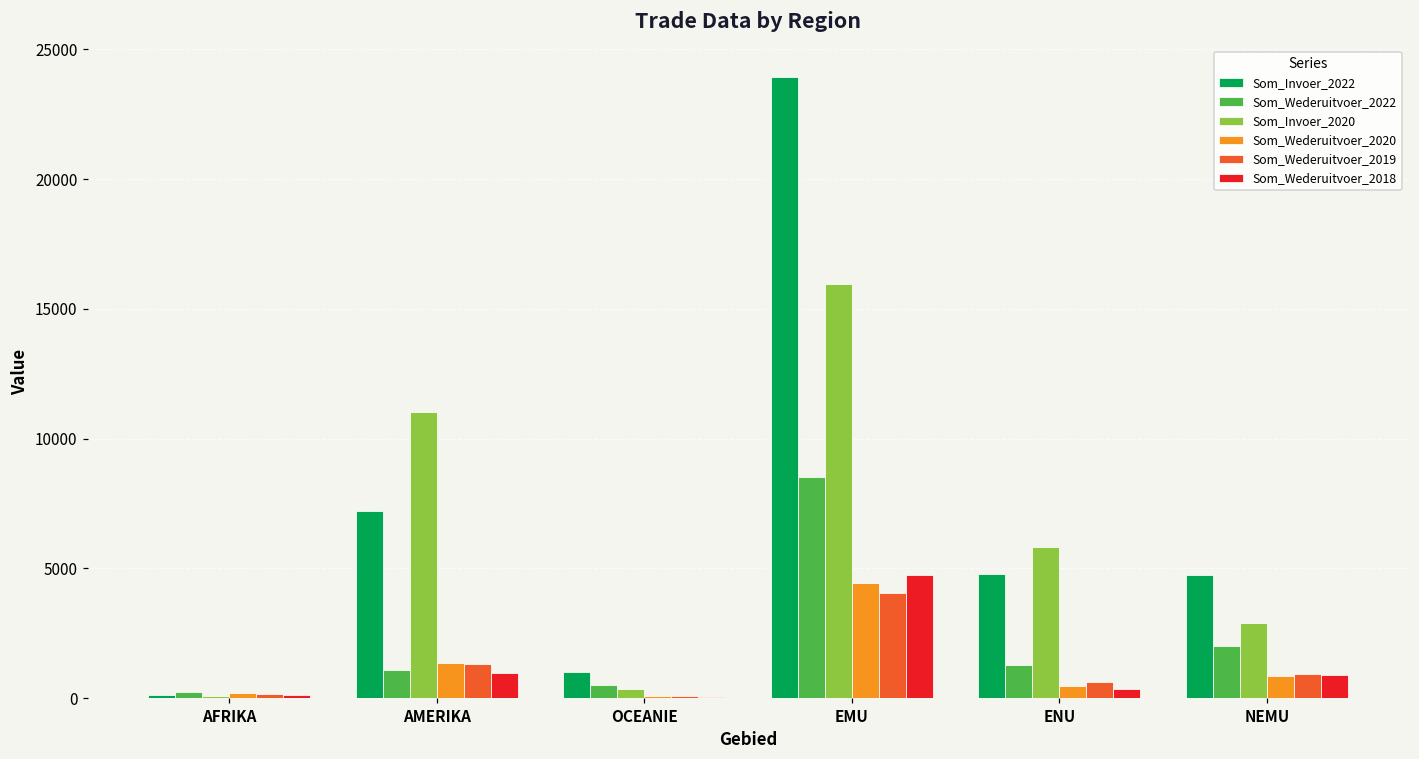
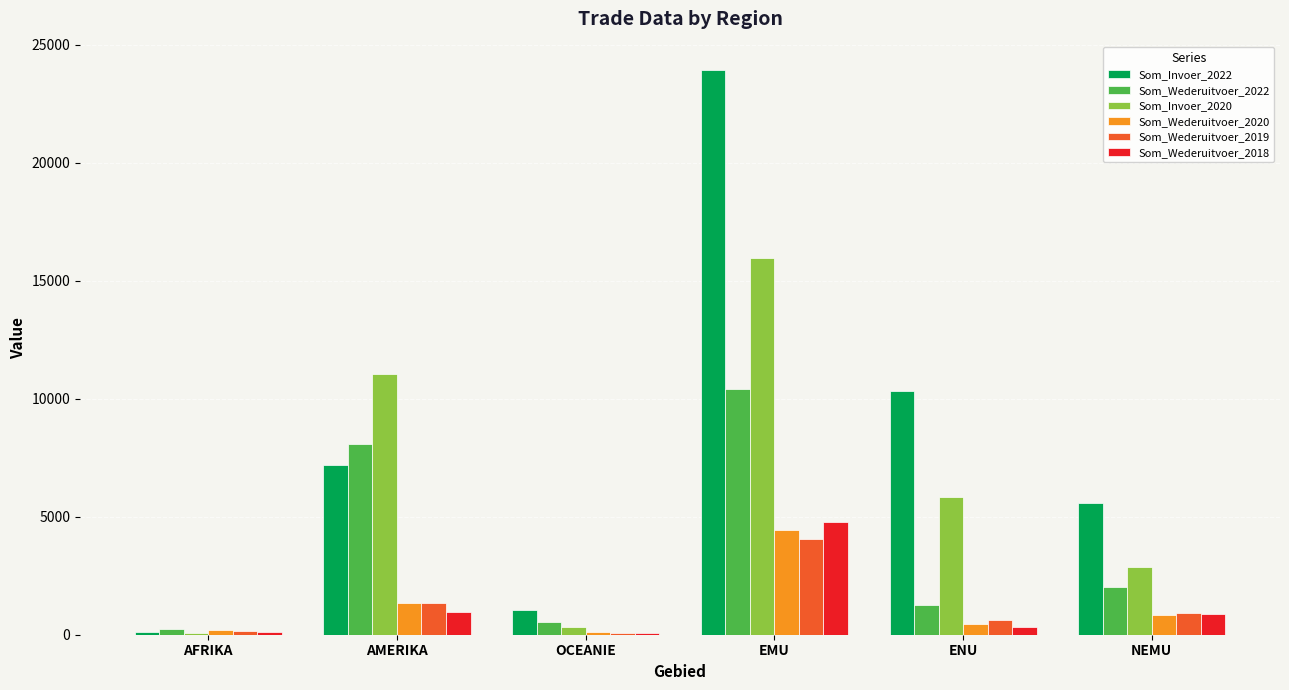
Som_Wederuitvoer_2022, AMERIKA: 1100 -> 8100
Som_Wederuitvoer_2022, EMU: 8500 -> 10400
Som_Invoer_2022, ENU: 4800 -> 10300
Som_Invoer_2022, NEMU: 4800 -> 5600
